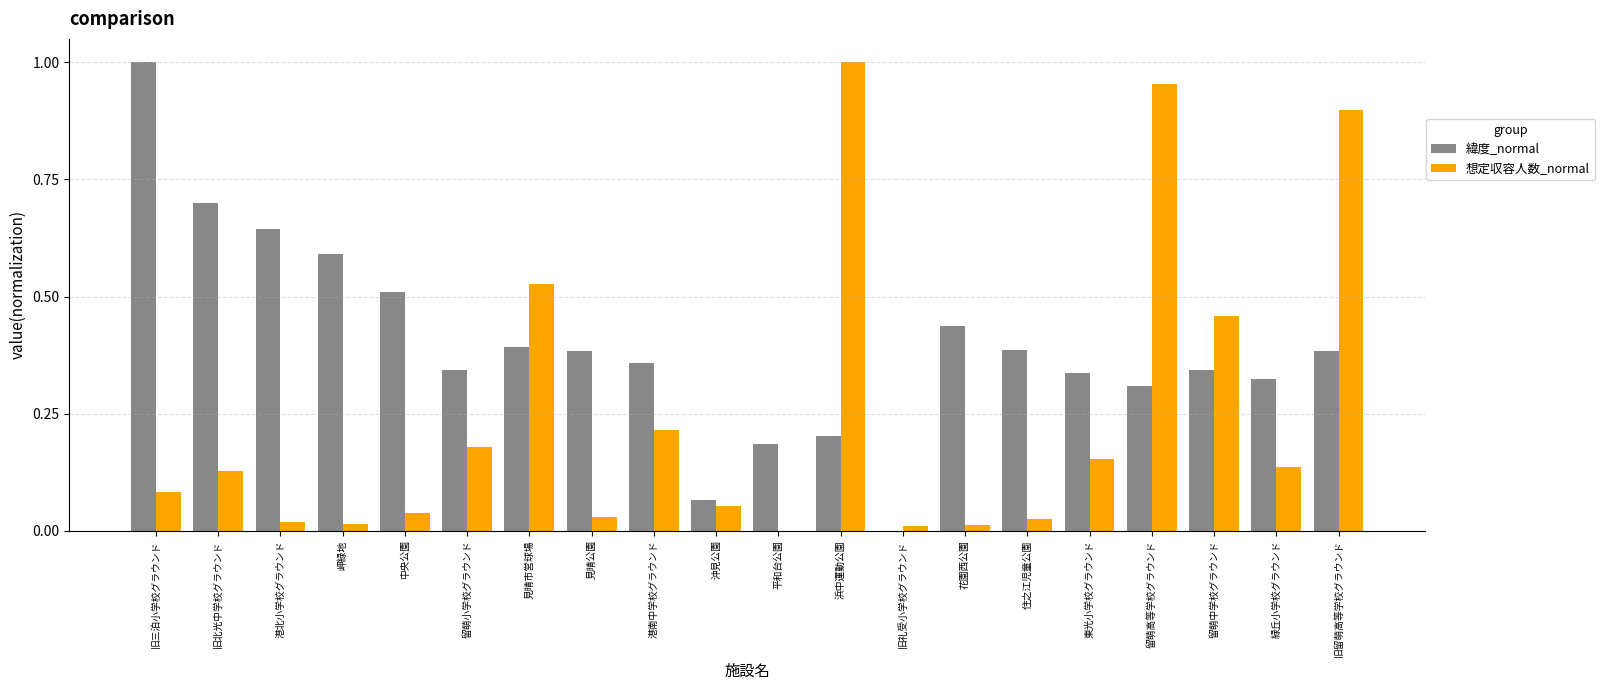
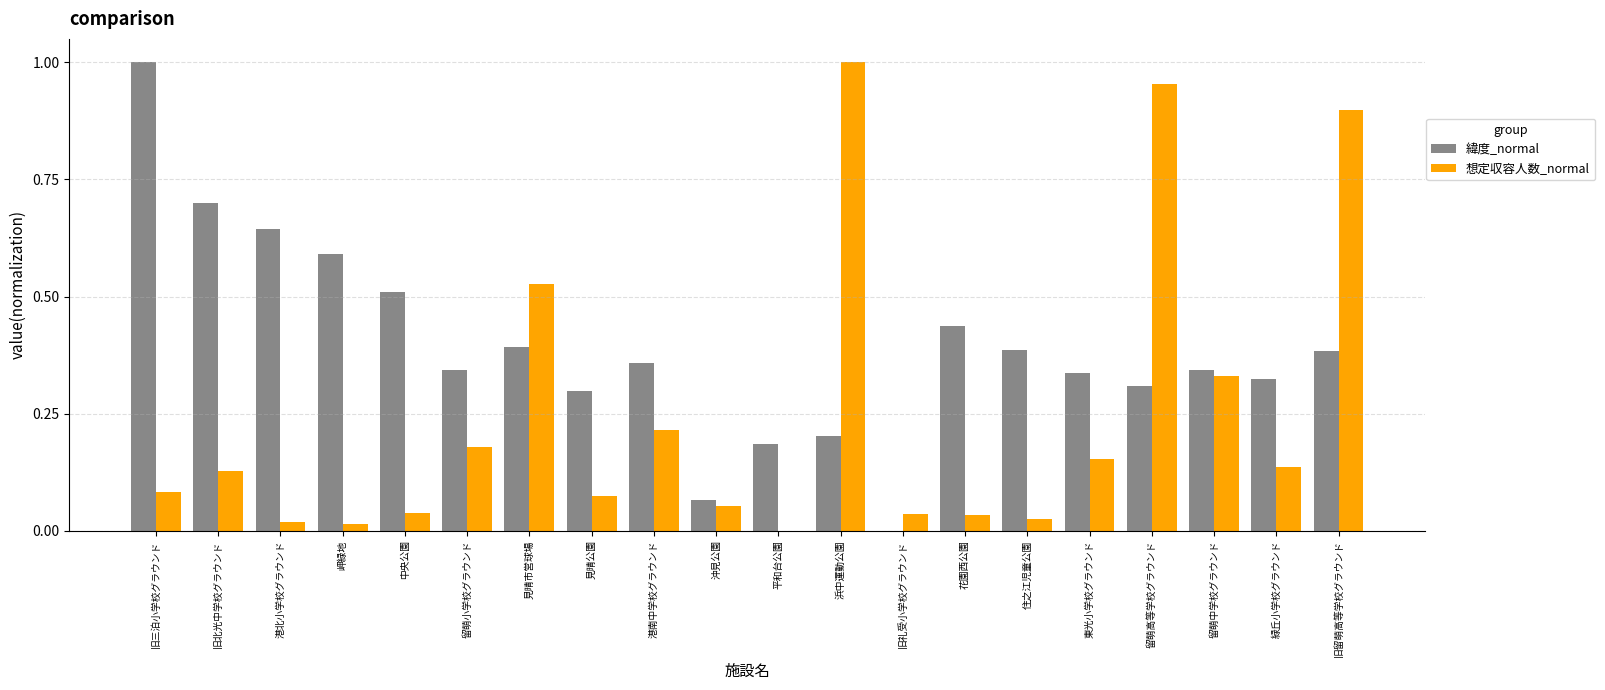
緯度_normal, 見晴公園: 0.38 -> 0.30
想定収容人数_normal, 見晴公園: 0.03 -> 0.07
想定収容人数_normal, 旧礼受小学校グラウンド: 0.01 -> 0.04
想定収容人数_normal, 花園西公園: 0.01 -> 0.03
想定収容人数_normal, 留萌中学校グラウンド: 0.46 -> 0.33
